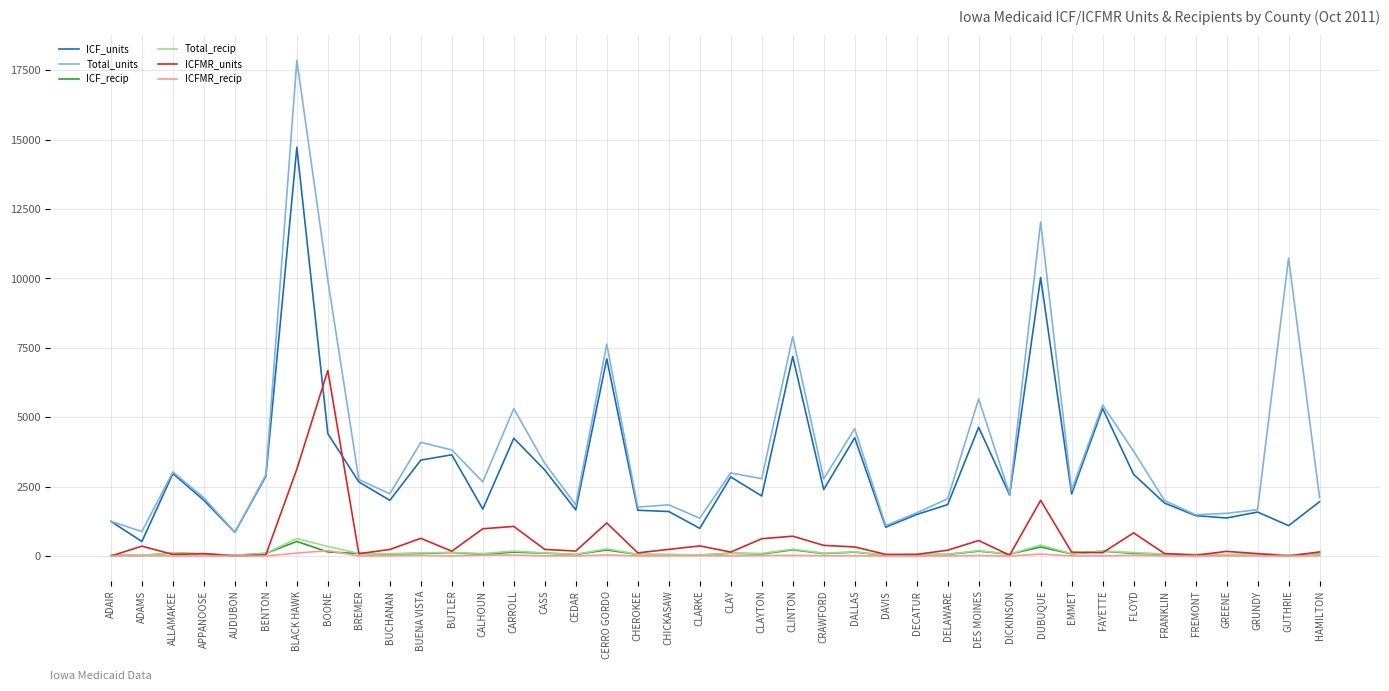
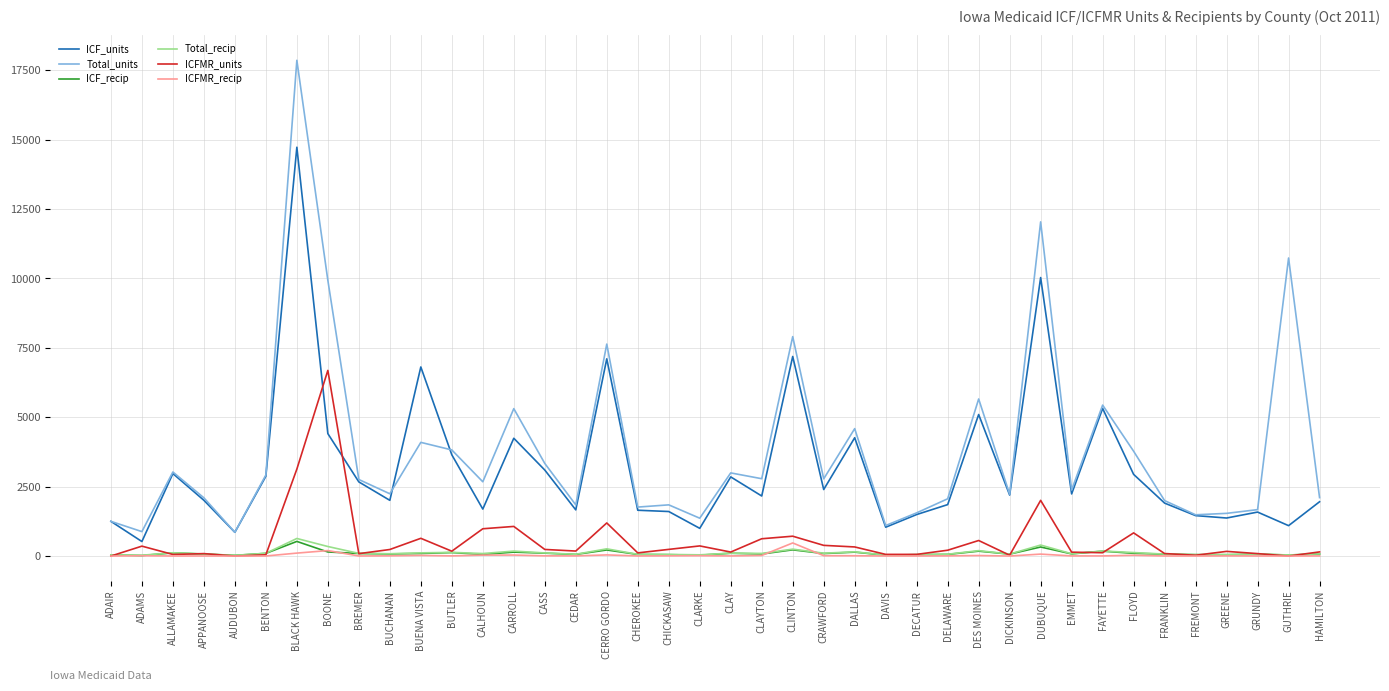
ICF_units, BUENA VISTA: 3500 -> 6800
ICFMR_recip, CLINTON: 0 -> 500
ICF_units, DES MOINES: 4600 -> 5100
